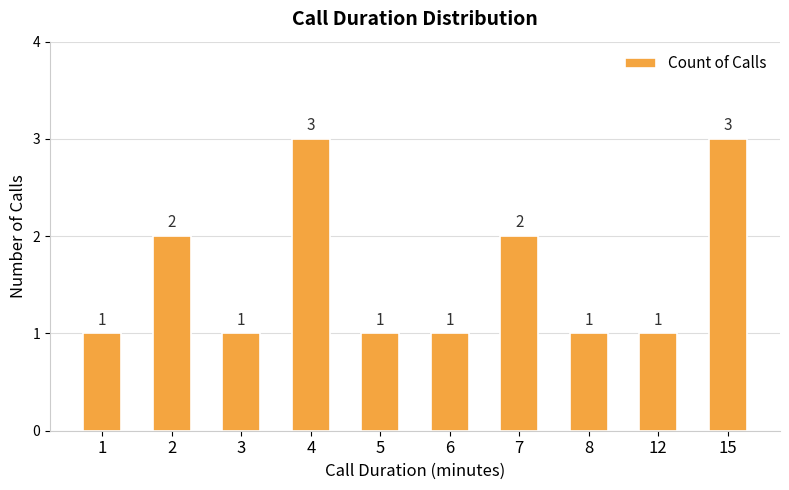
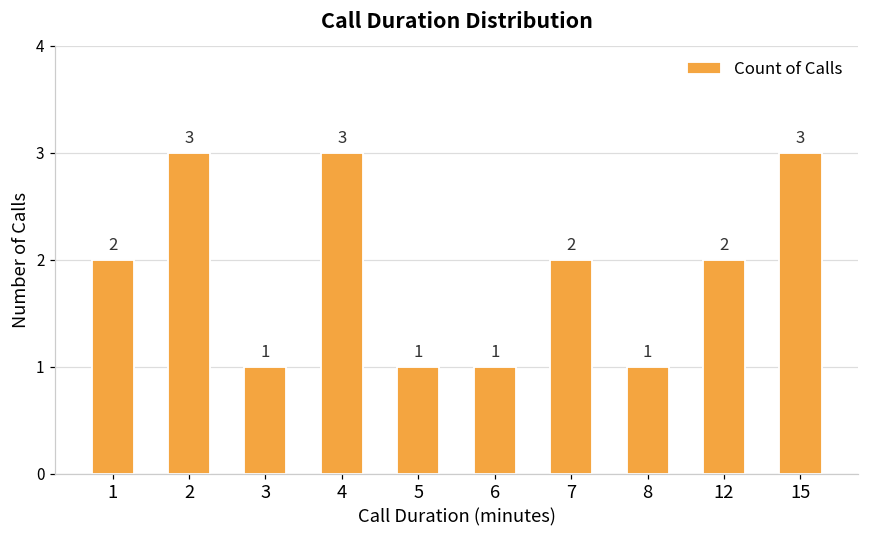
1: 1 -> 2
2: 2 -> 3
12: 1 -> 2
